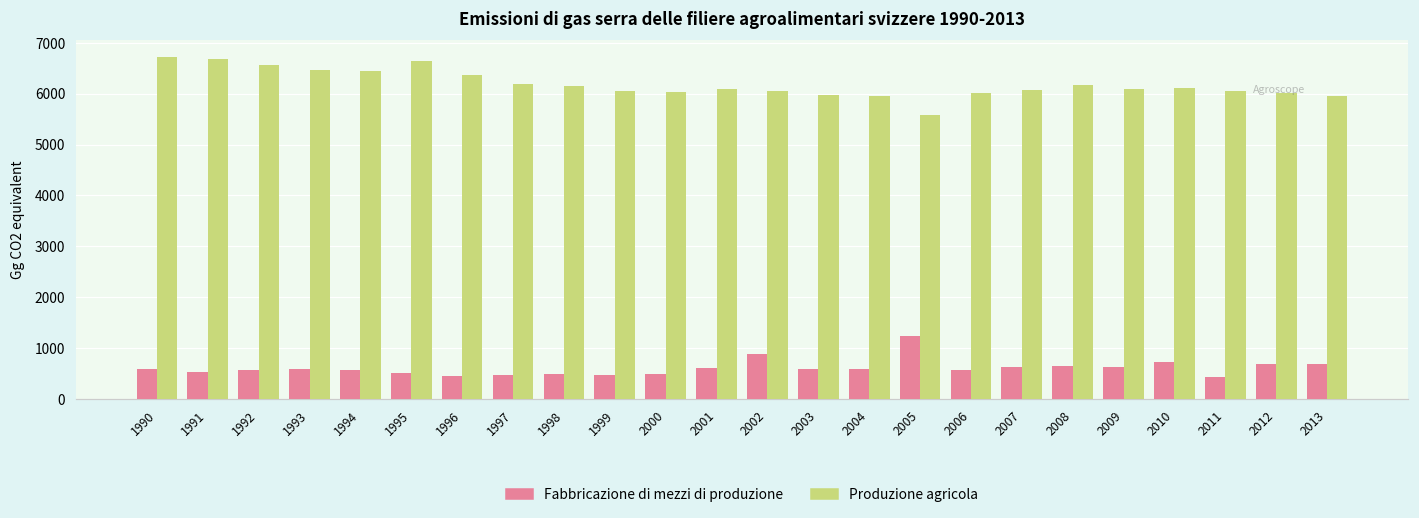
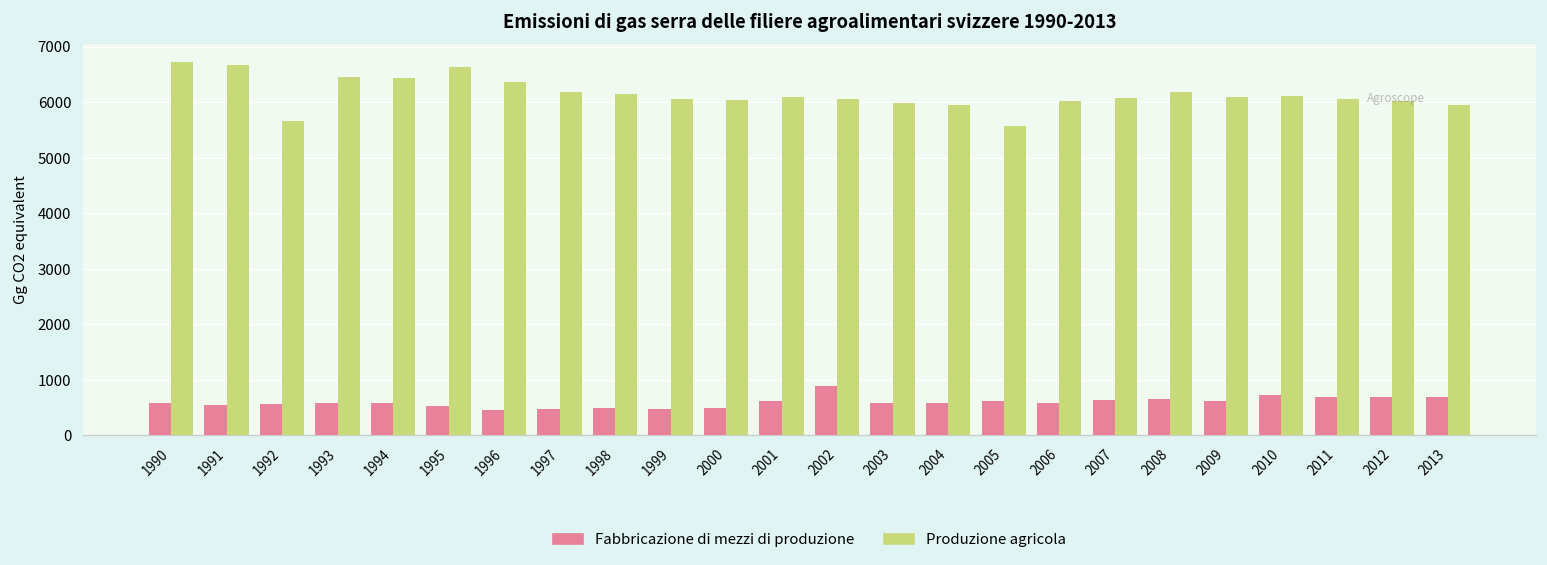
Produzione agricola, 1992: 6600 -> 5700
Fabbricazione di mezzi di produzione, 2005: 1200 -> 600
Fabbricazione di mezzi di produzione, 2011: 400 -> 700
